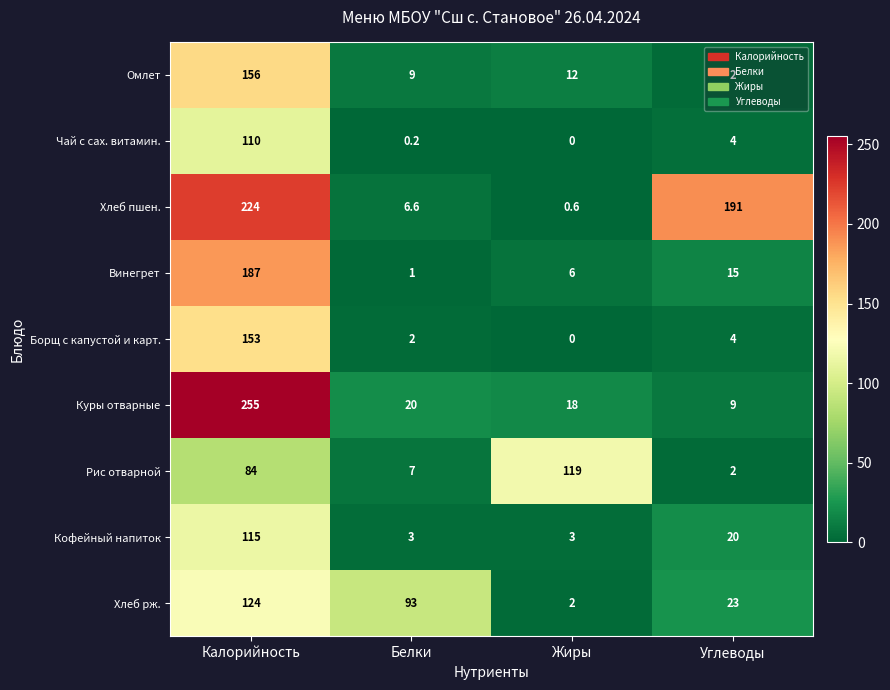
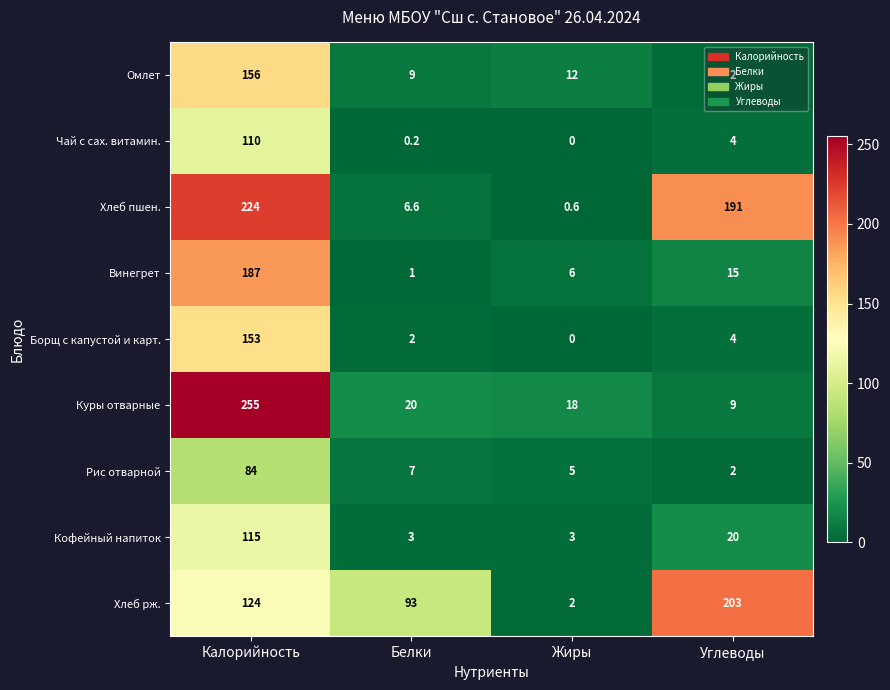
Рис отварной, Жиры: 119 -> 5
Хлеб рж., Углеводы: 23 -> 203
